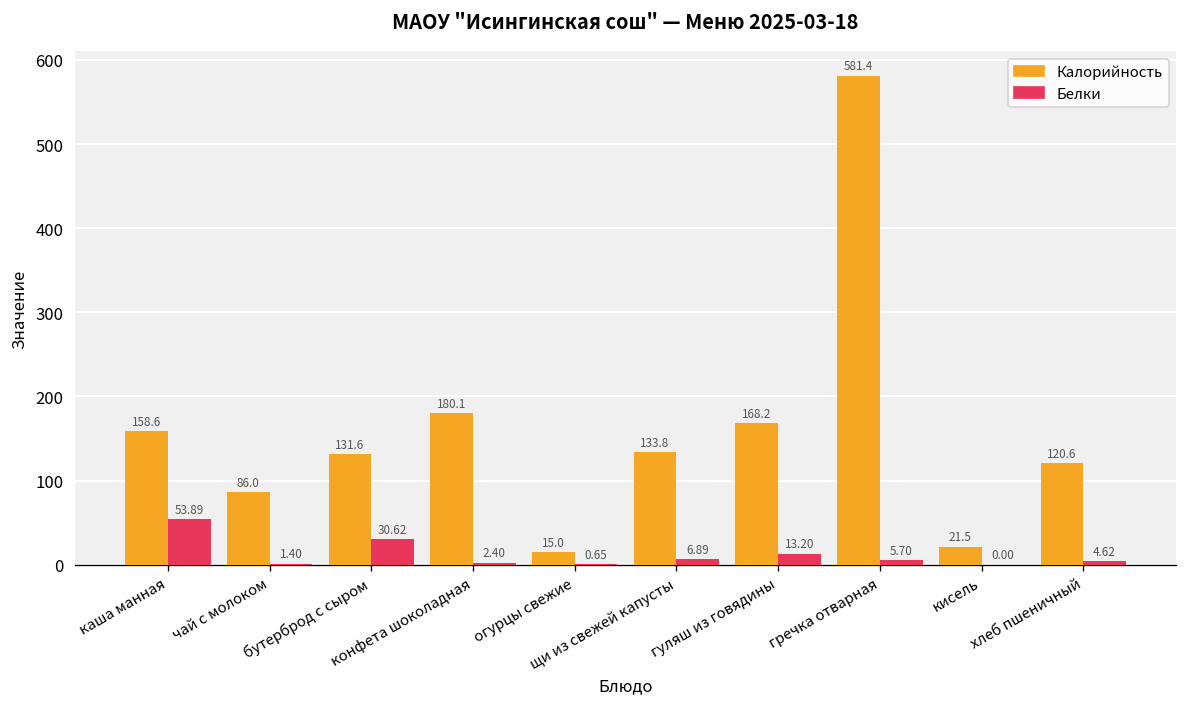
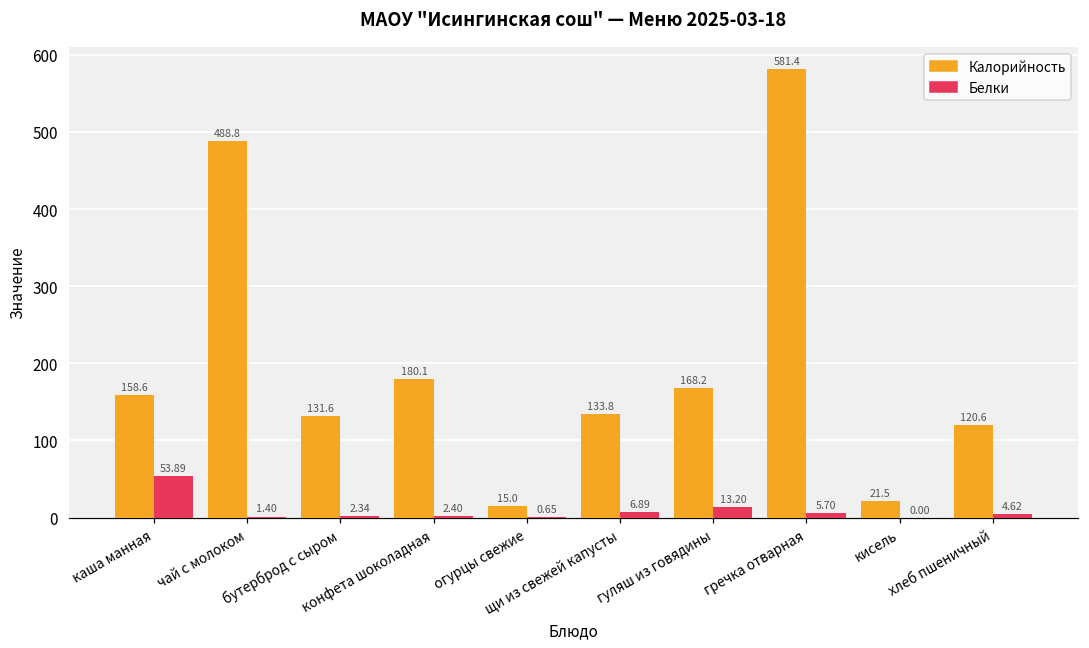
Калорийность, чай с молоком: 86.0 -> 488.8
Белки, бутерброд с сыром: 30.62 -> 2.34
